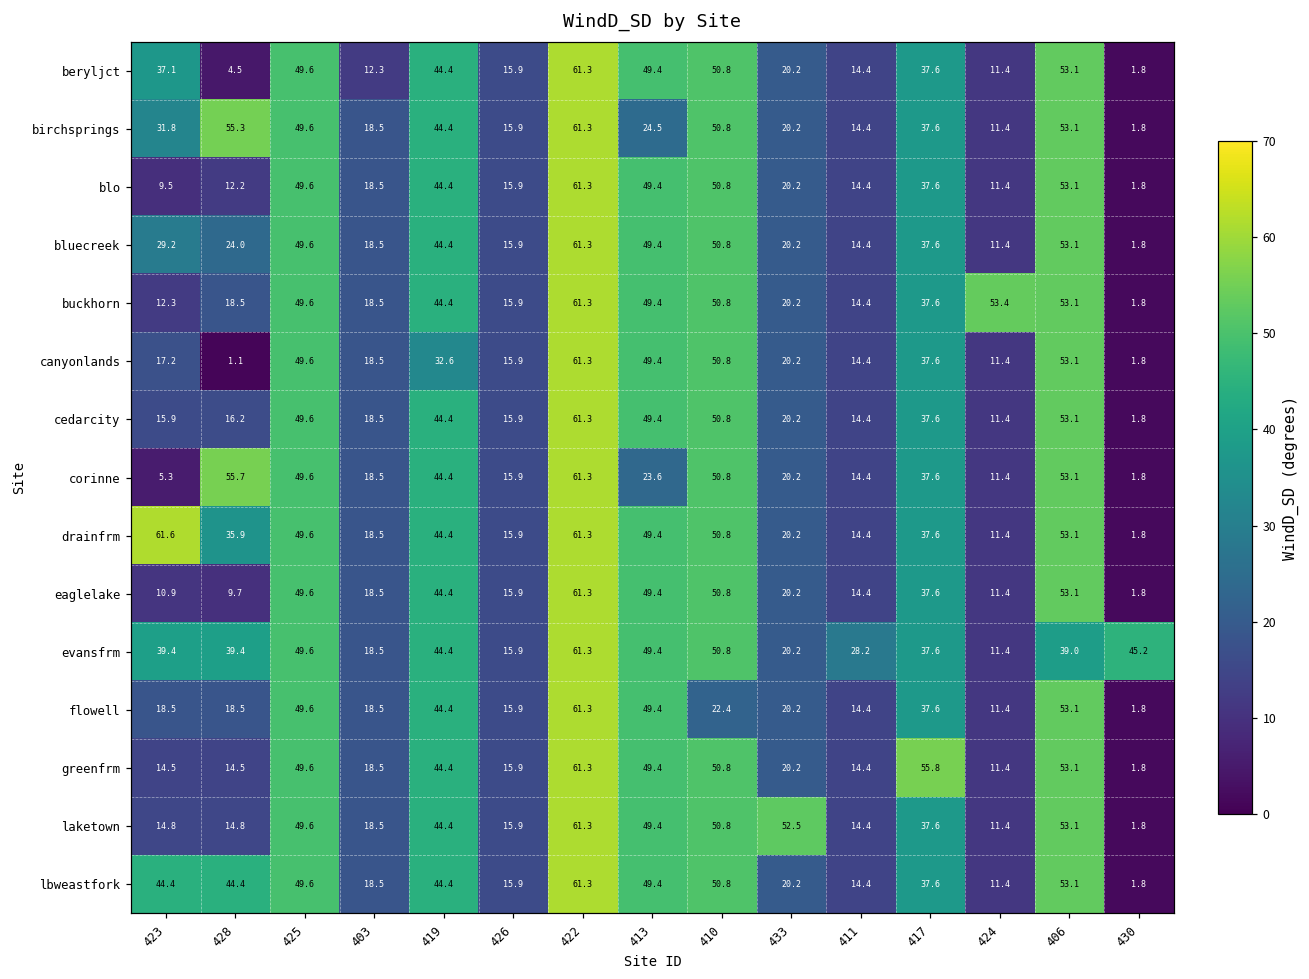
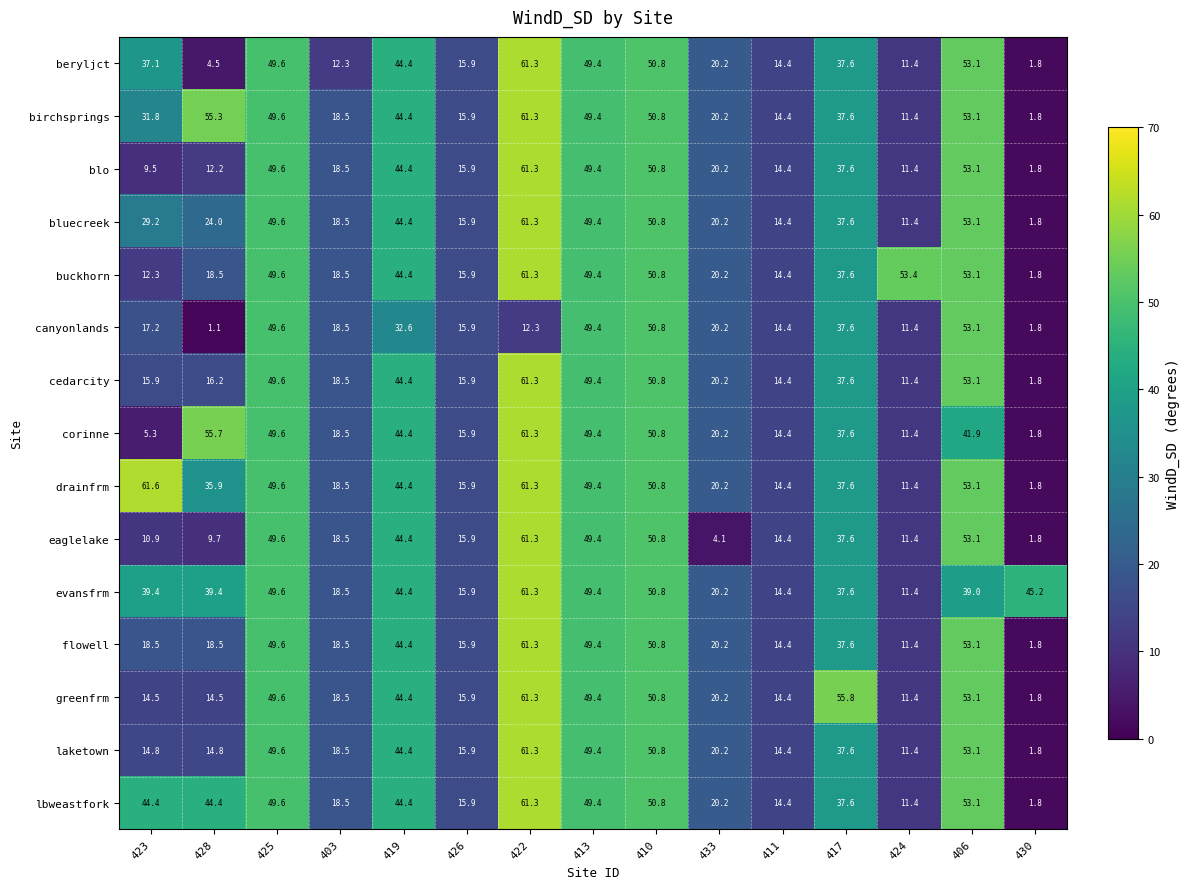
birchsprings, 413: 24.5 -> 49.4
canyonlands, 422: 61.3 -> 12.3
corinne, 413: 23.6 -> 49.4
corinne, 406: 53.1 -> 41.9
eaglelake, 433: 20.2 -> 4.1
evansfrm, 411: 28.2 -> 14.4
flowell, 410: 22.4 -> 50.8
laketown, 433: 52.5 -> 20.2
